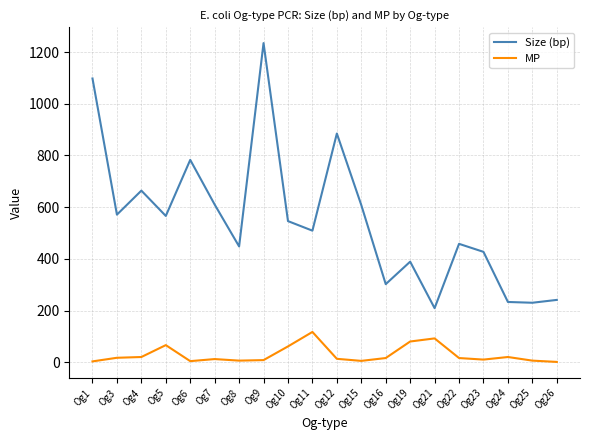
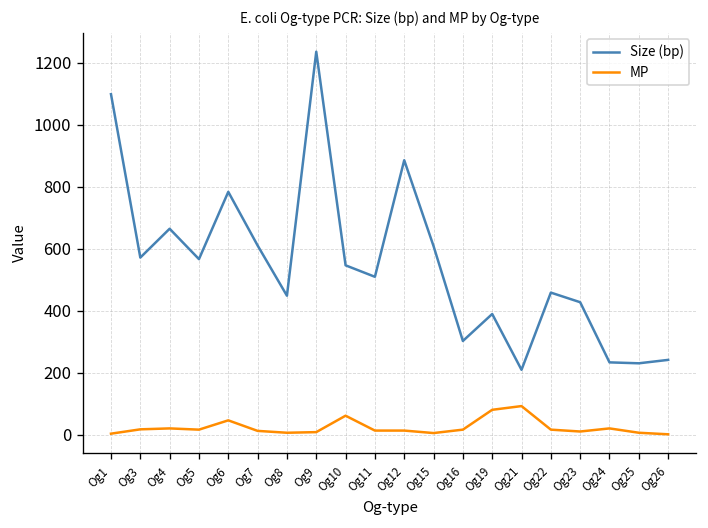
MP, Og5: 70 -> 20
MP, Og6: 0 -> 50
MP, Og11: 120 -> 10
